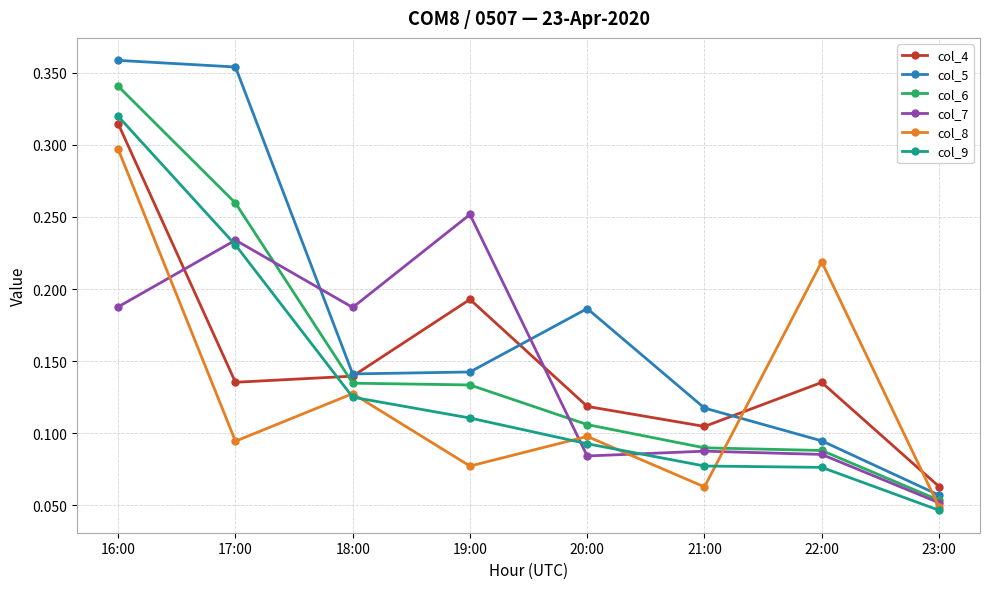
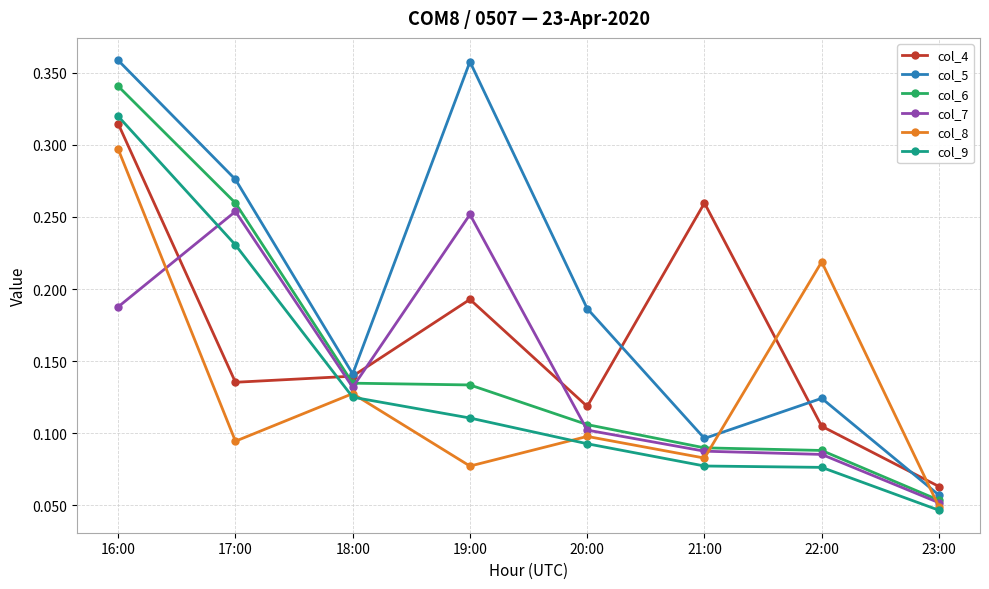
col_5, 17:00: 0.354 -> 0.276
col_7, 17:00: 0.234 -> 0.254
col_7, 18:00: 0.187 -> 0.132
col_5, 19:00: 0.142 -> 0.358
col_7, 20:00: 0.084 -> 0.102
col_4, 21:00: 0.105 -> 0.260
col_5, 21:00: 0.117 -> 0.096
col_8, 21:00: 0.063 -> 0.083
col_4, 22:00: 0.135 -> 0.105
col_5, 22:00: 0.095 -> 0.124
